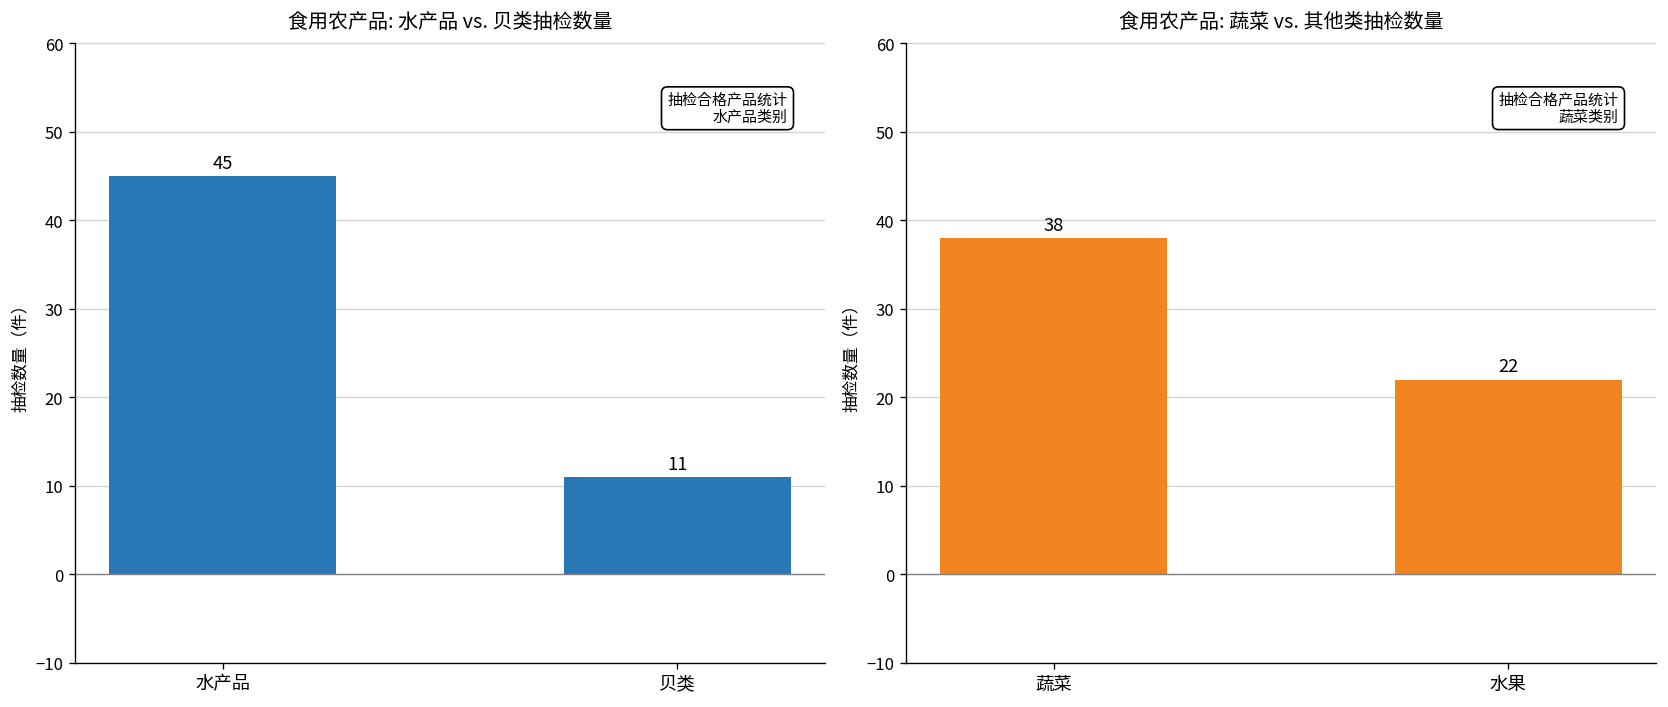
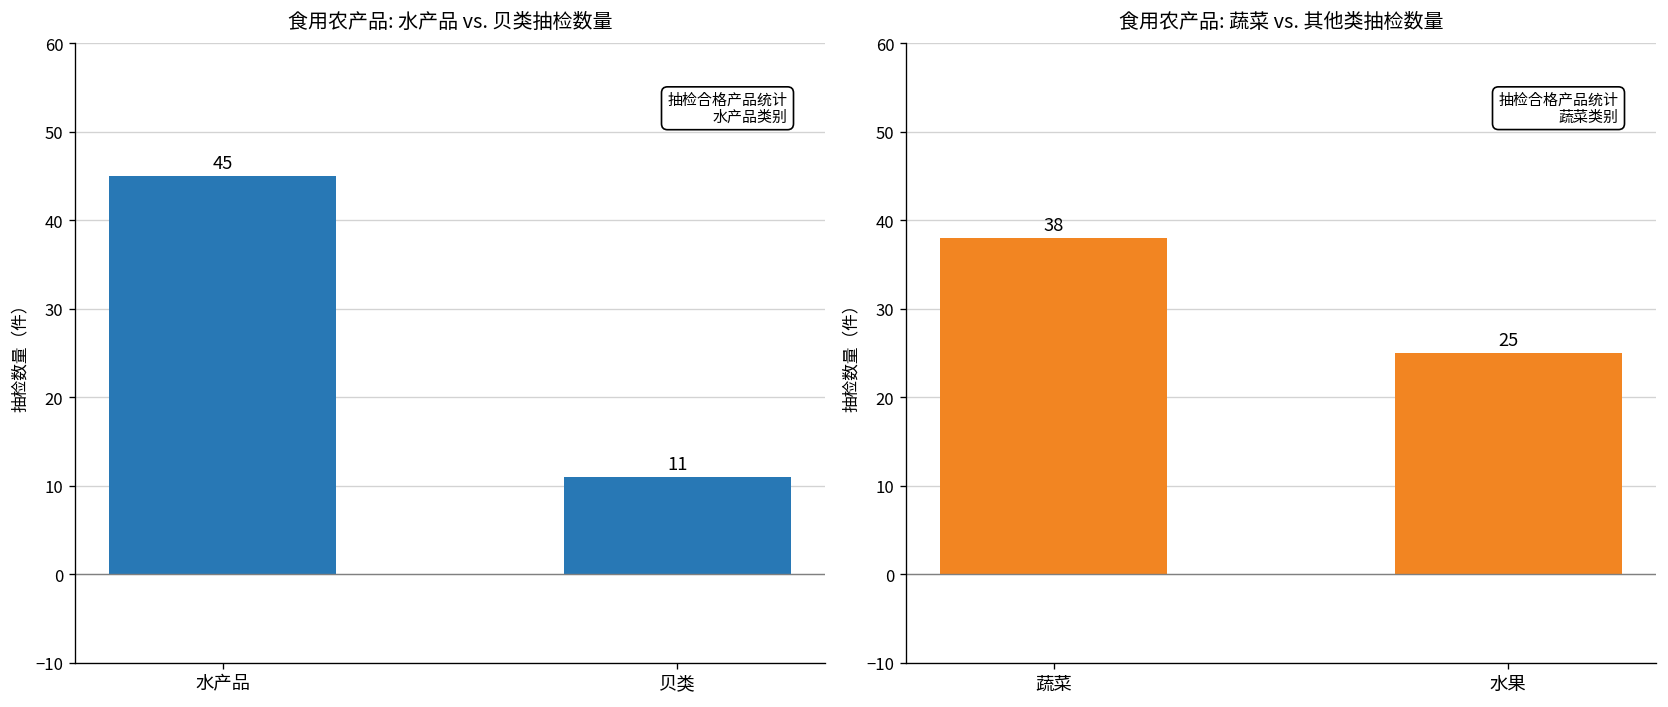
食用农产品: 蔬菜 vs. 其他类抽检数量, 水果: 22 -> 25
